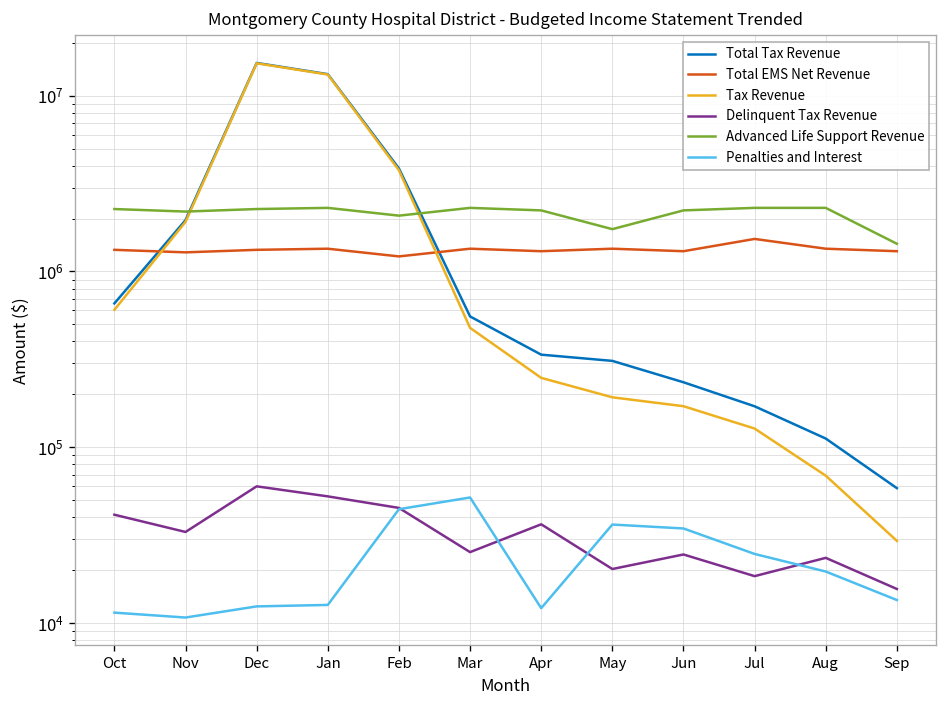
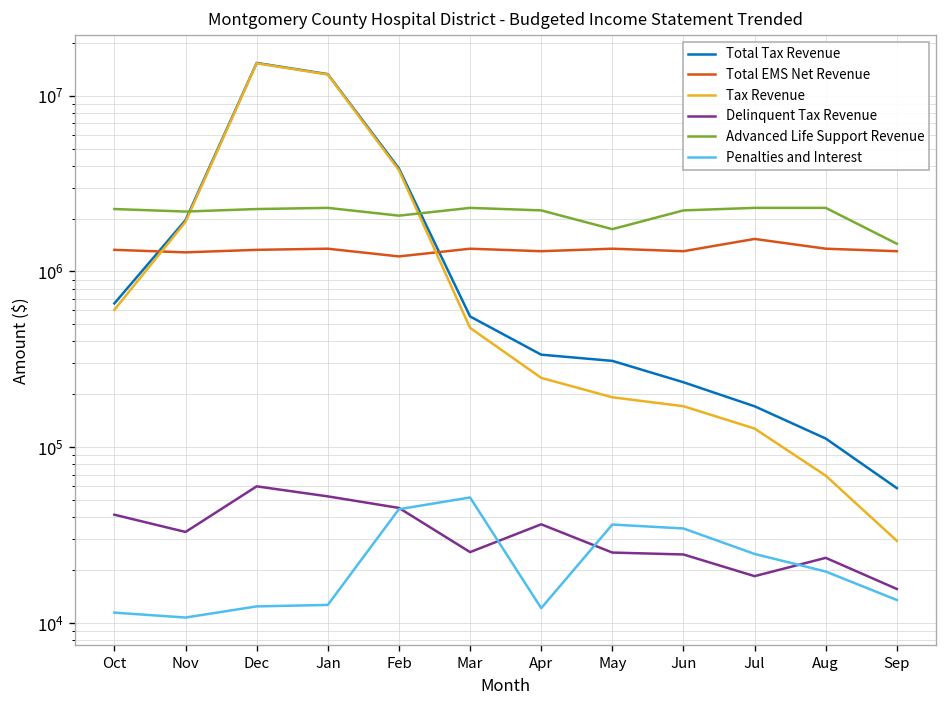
Delinquent Tax Revenue, May: 20000 -> 25000
